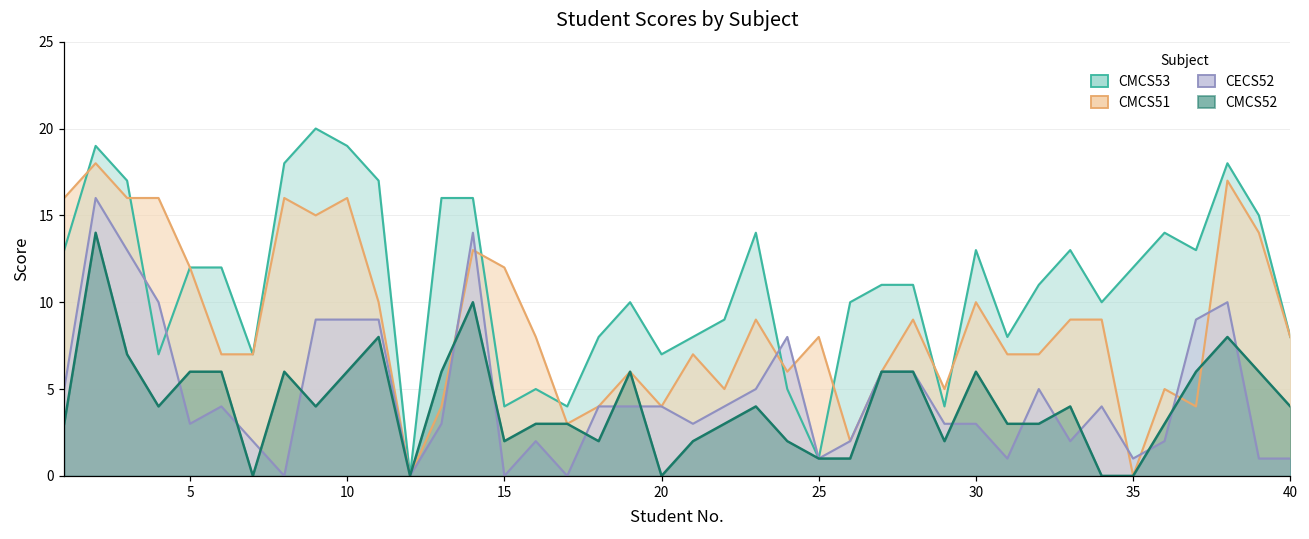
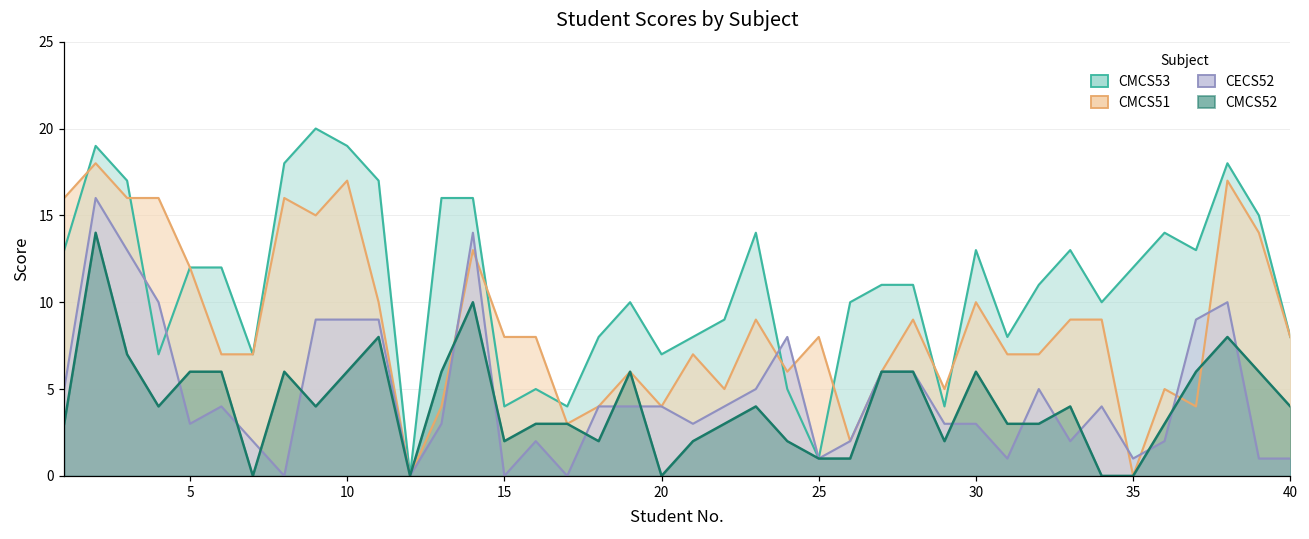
CMCS51, 10: 16 -> 17
CMCS51, 15: 12 -> 8
